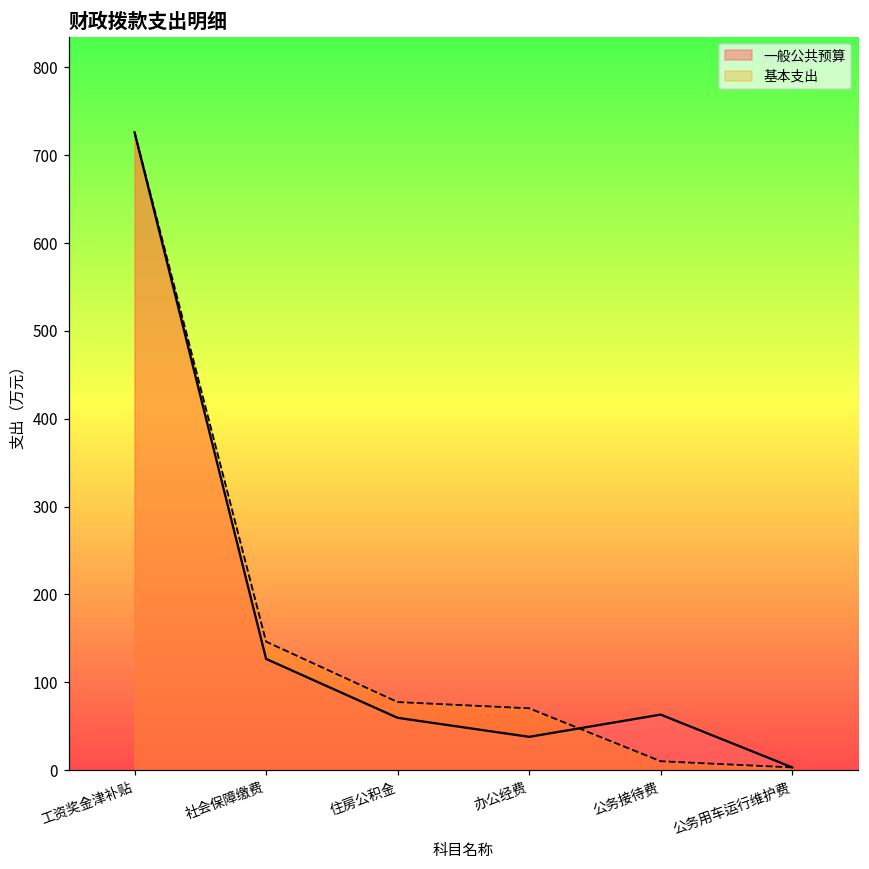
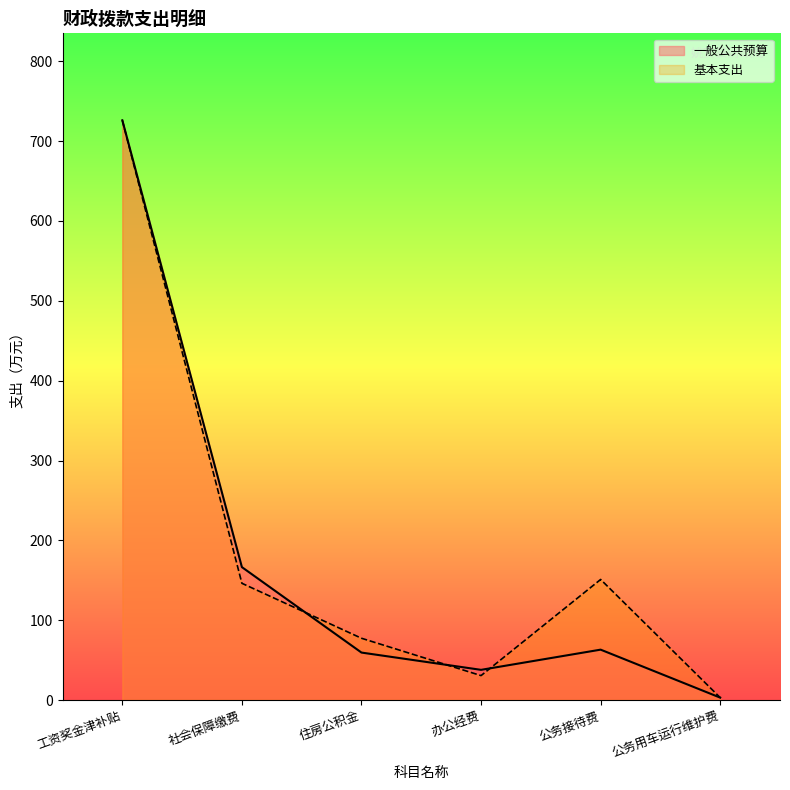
一般公共预算, 社会保障缴费: 130 -> 170
基本支出, 办公经费: 70 -> 30
基本支出, 公务接待费: 10 -> 150
